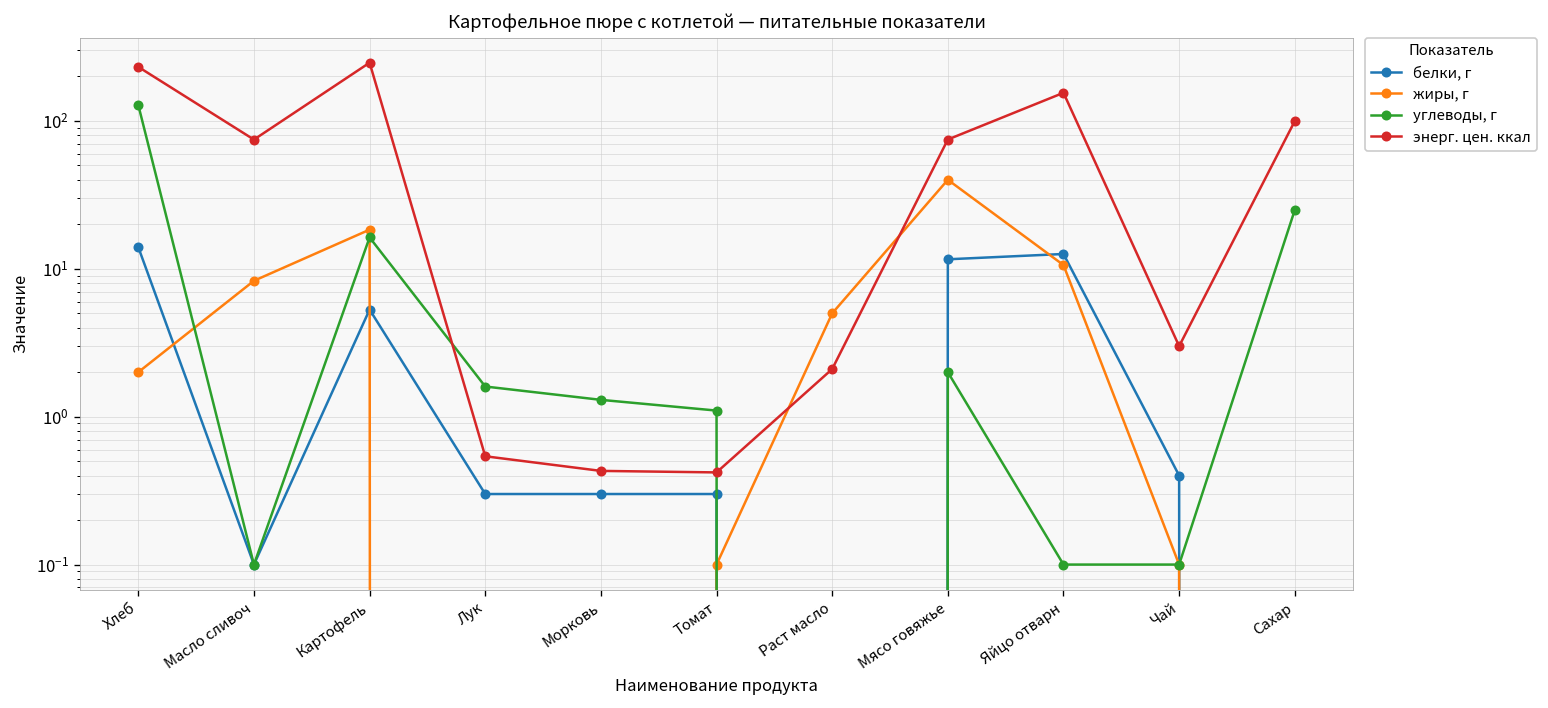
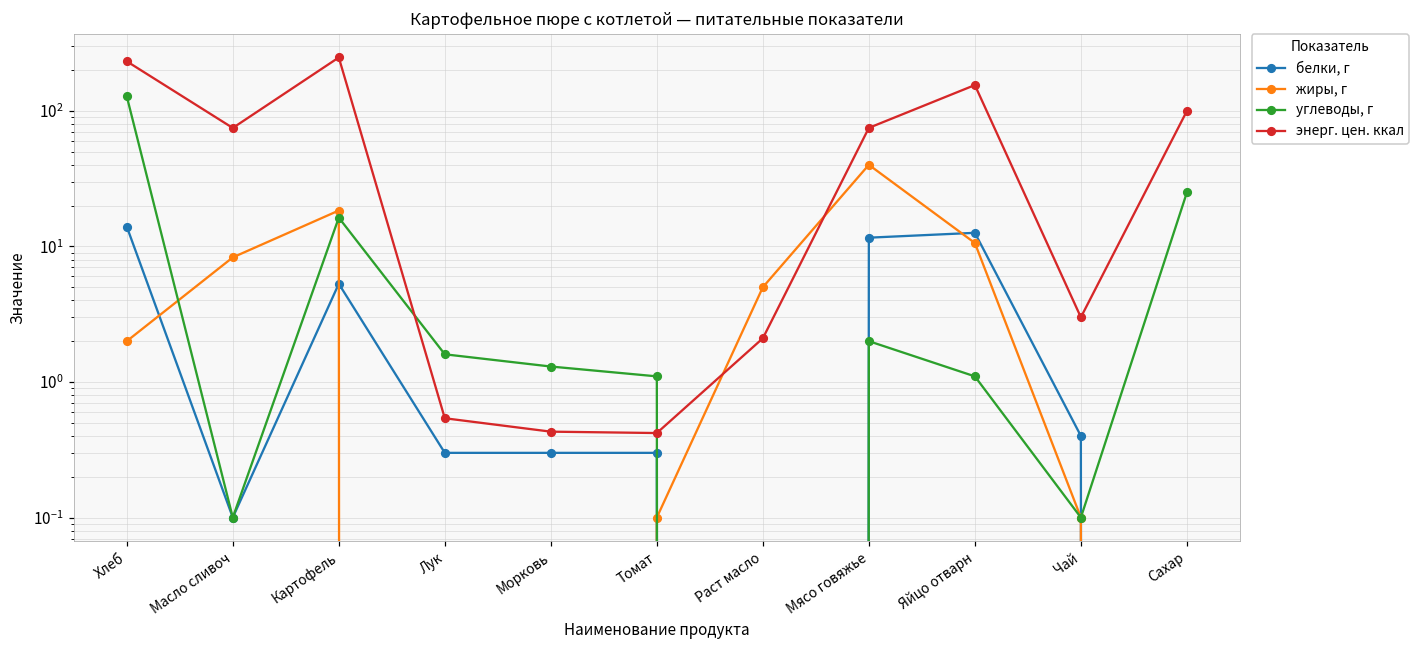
углеводы, г, Яйцо отварн: 0.1 -> 1.1
